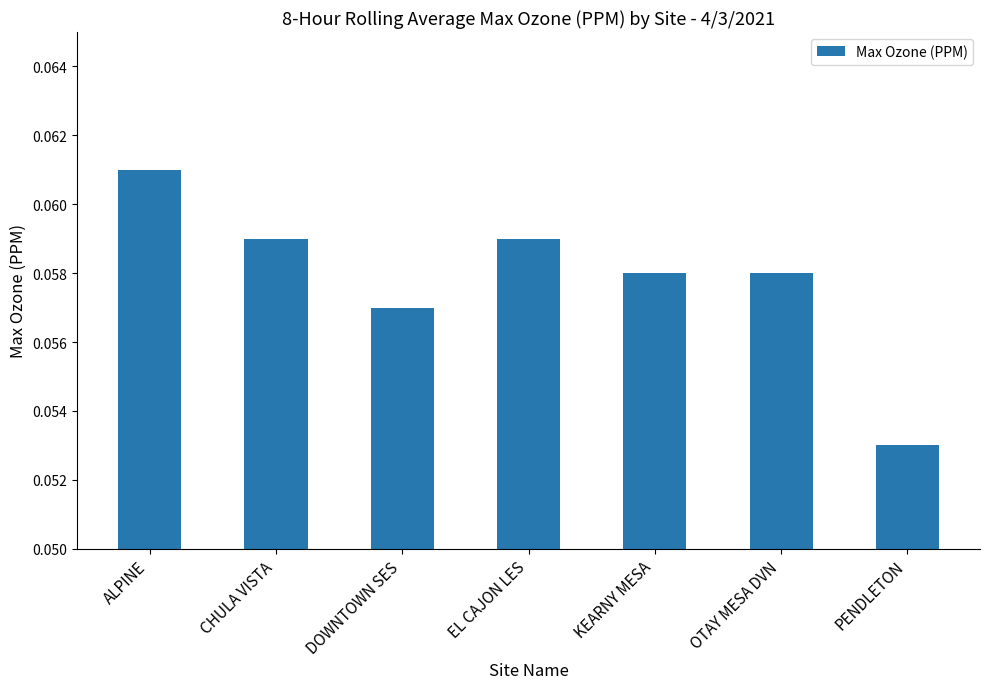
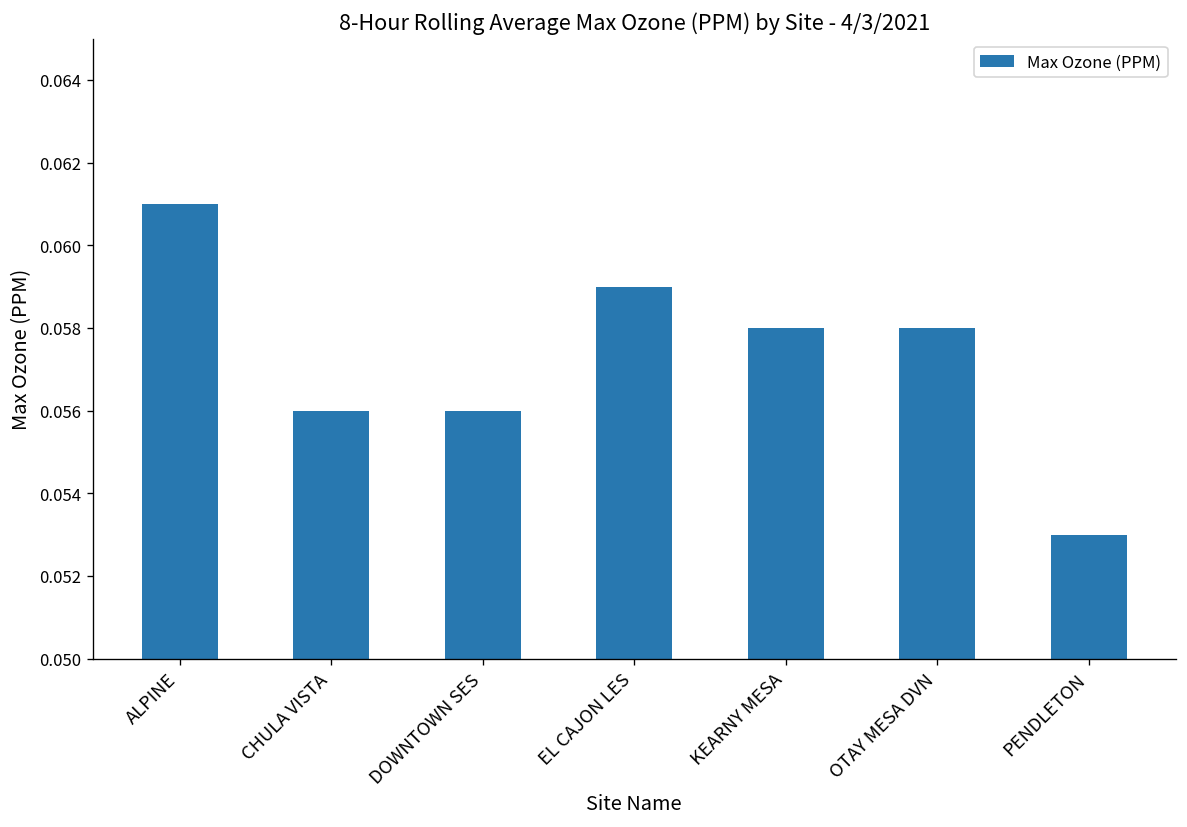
CHULA VISTA: 0.059 -> 0.056
DOWNTOWN SES: 0.057 -> 0.056
